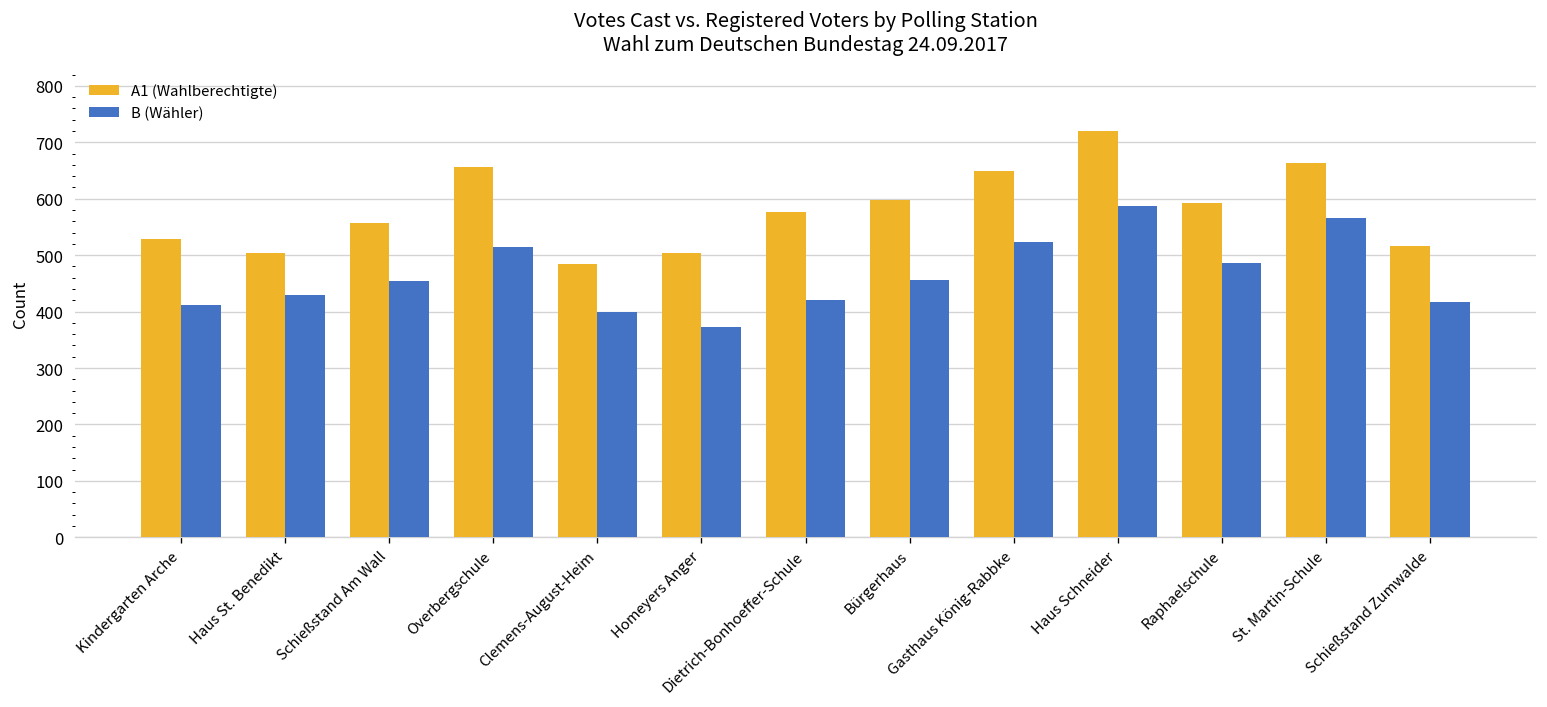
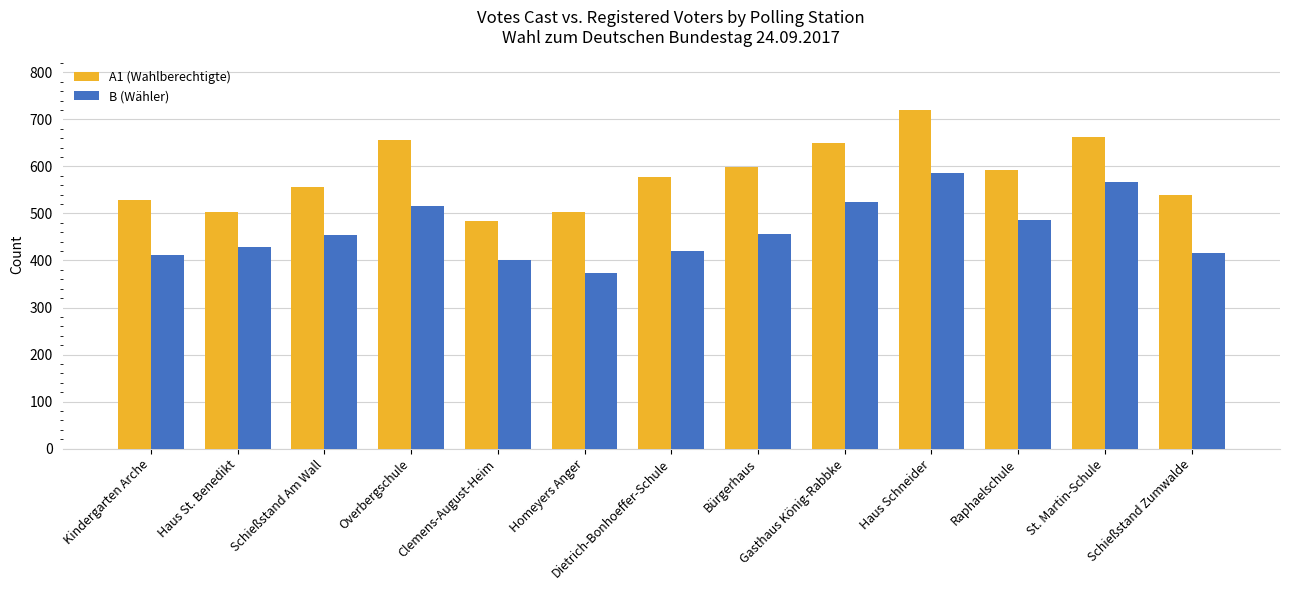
A1 (Wahlberechtigte), Schießstand Zumwalde: 520 -> 540
